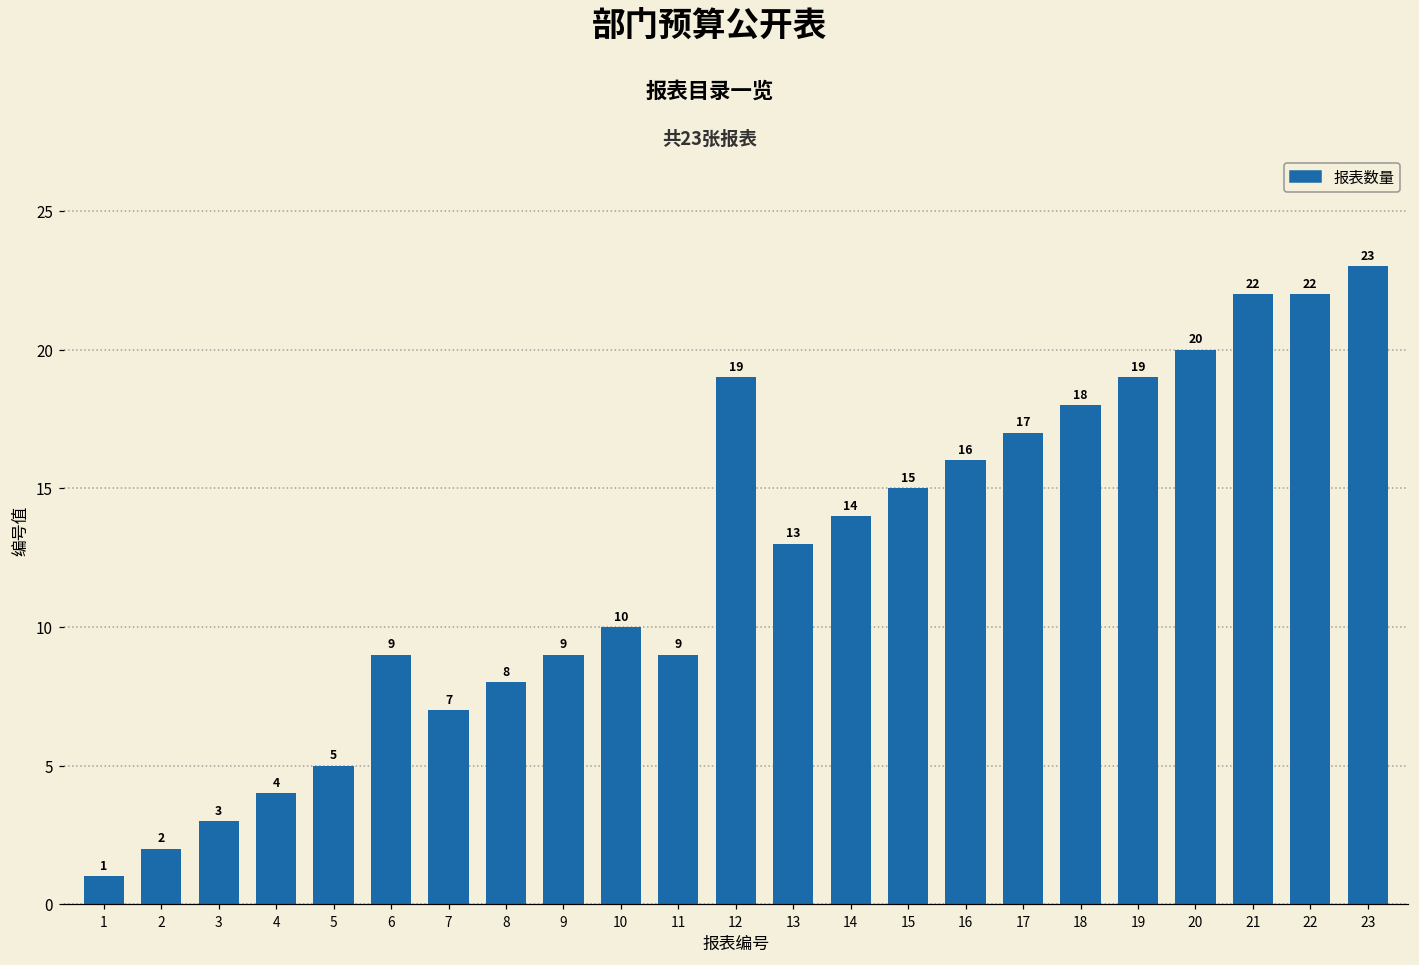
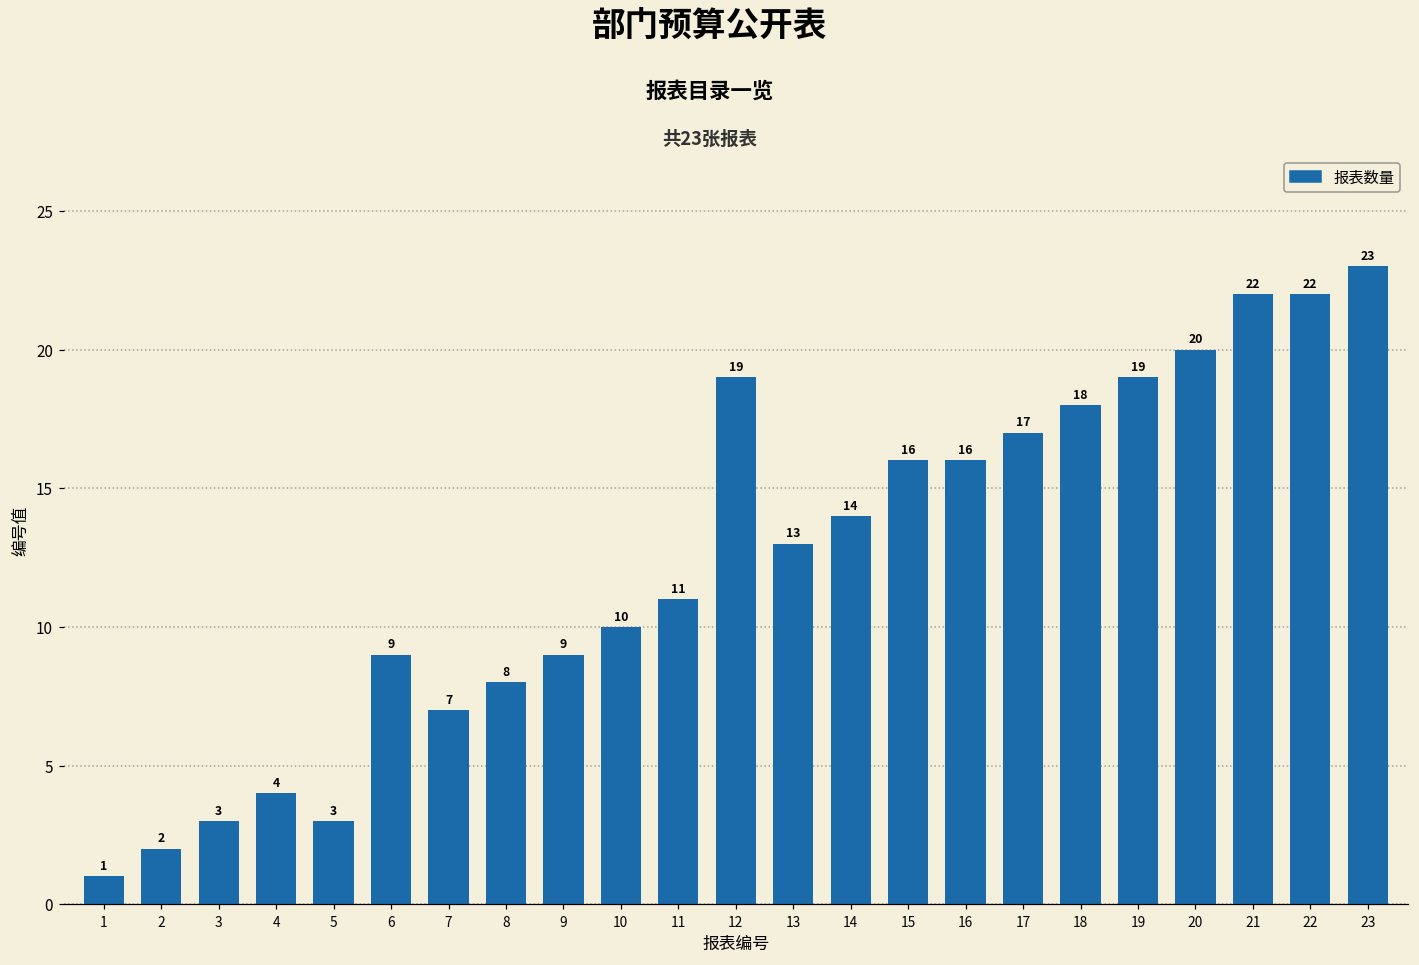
5: 5 -> 3
11: 9 -> 11
15: 15 -> 16
